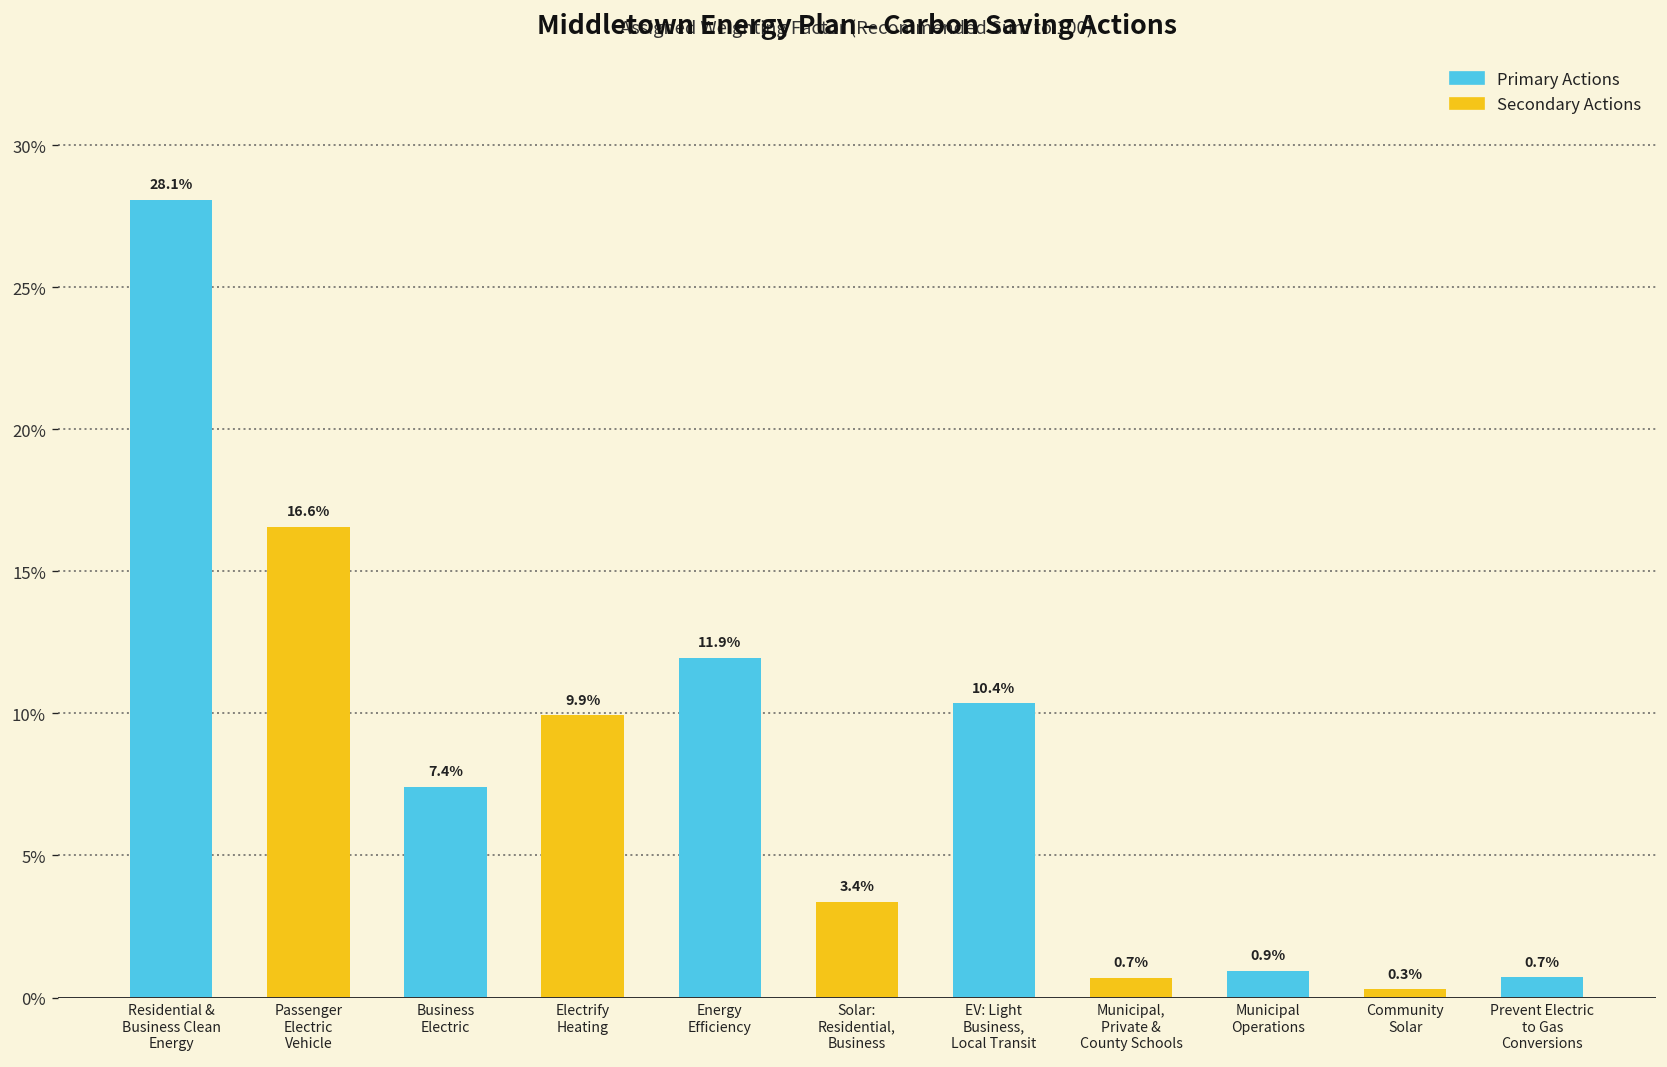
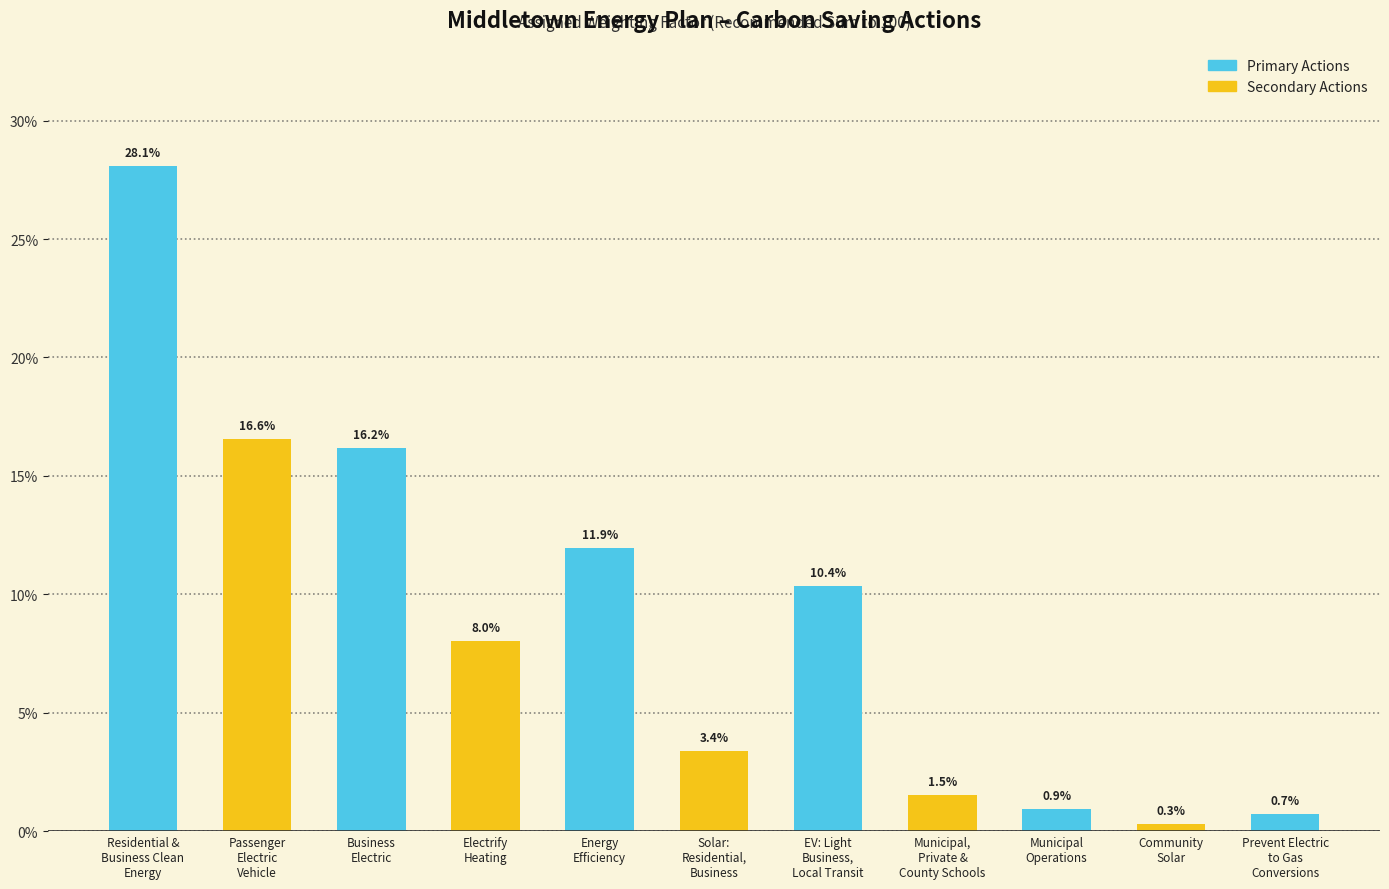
Business Electric: 7.4% -> 16.2%
Electrify Heating: 9.9% -> 8.0%
Municipal, Private & County Schools: 0.7% -> 1.5%
